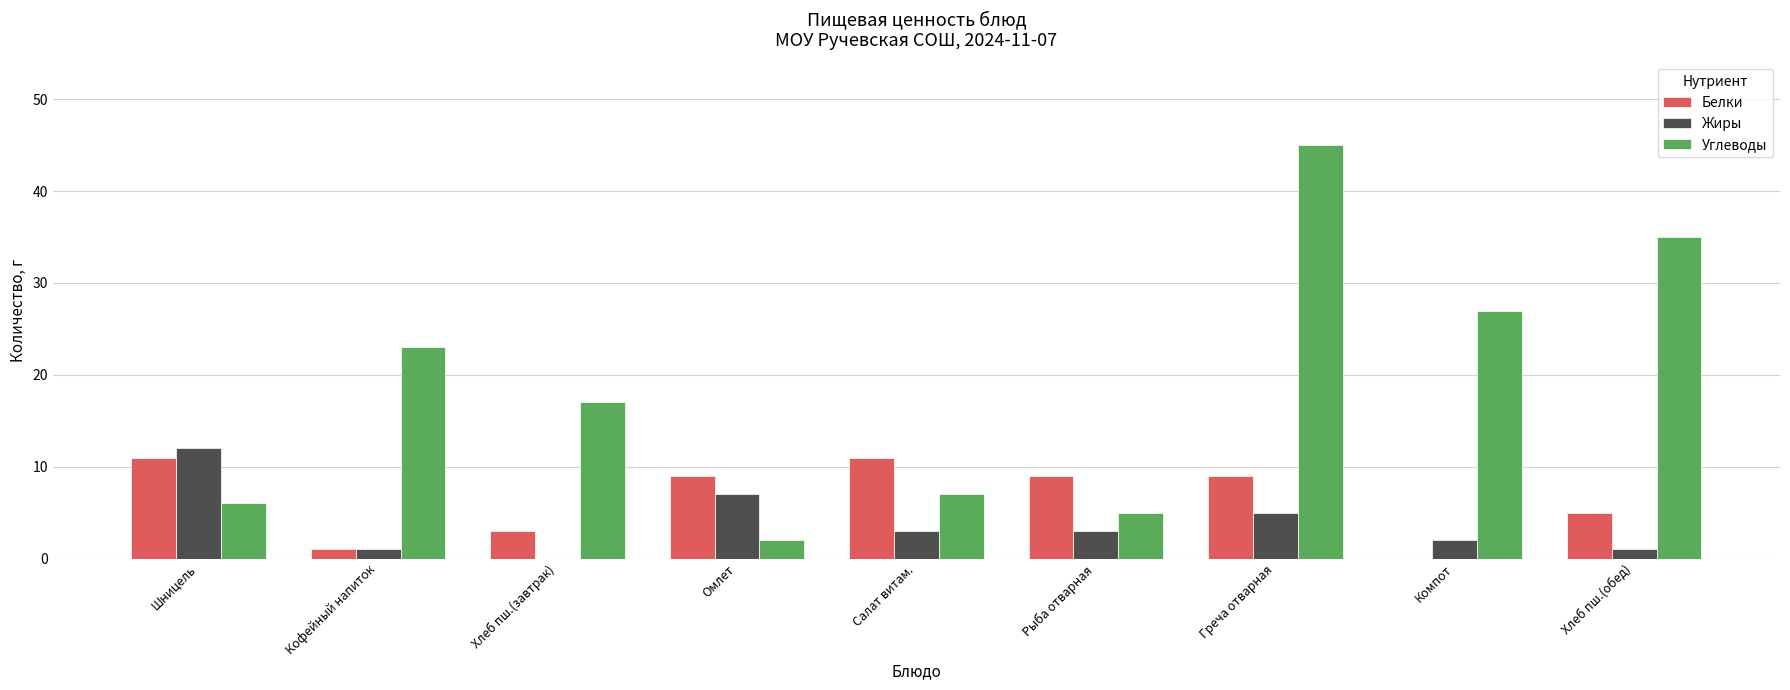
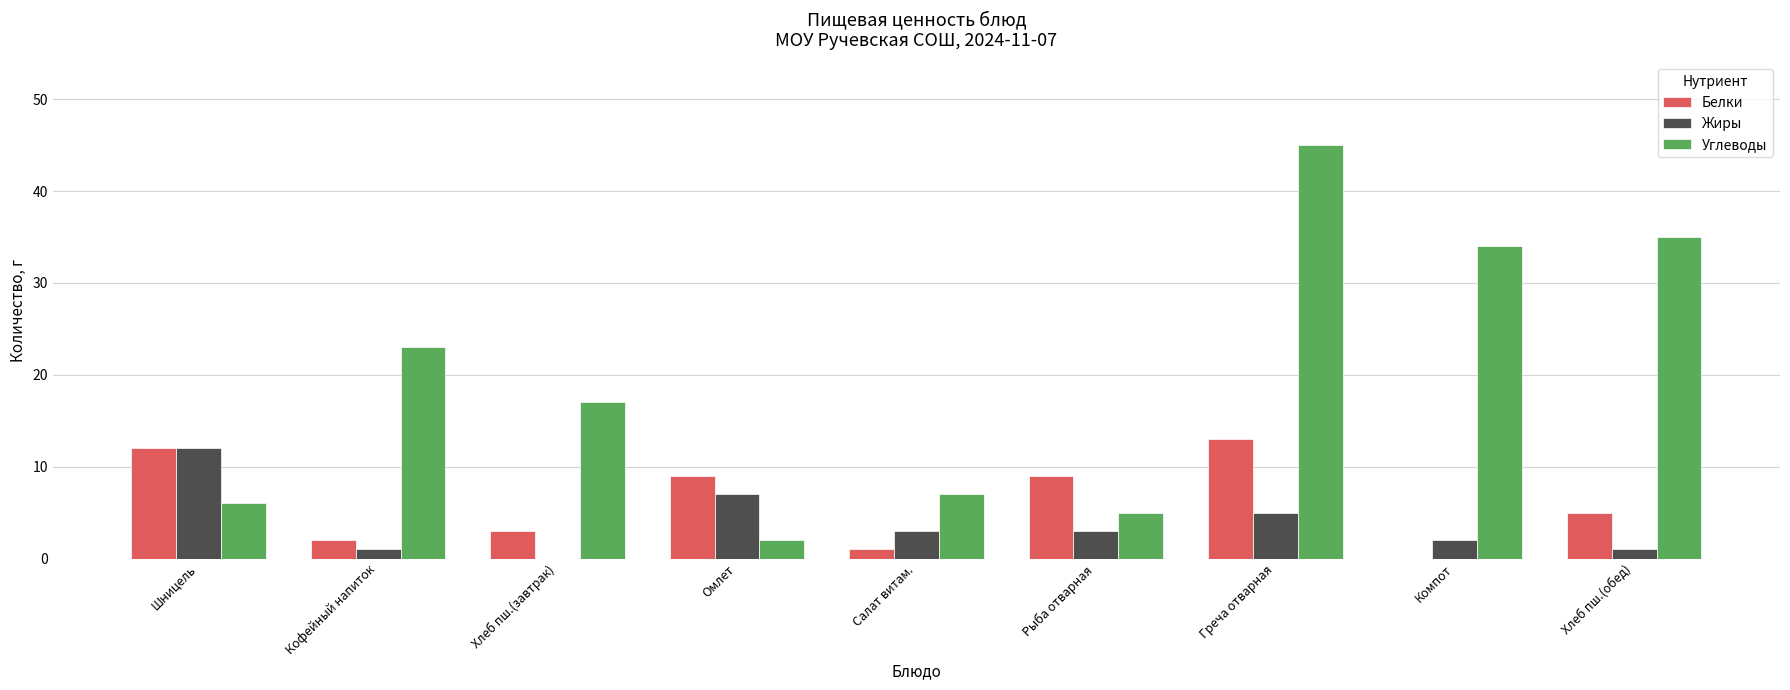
Белки, Шницель: 11 -> 12
Белки, Кофейный напиток: 1 -> 2
Белки, Салат витам.: 11 -> 1
Белки, Греча отварная: 9 -> 13
Углеводы, Компот: 27 -> 34
